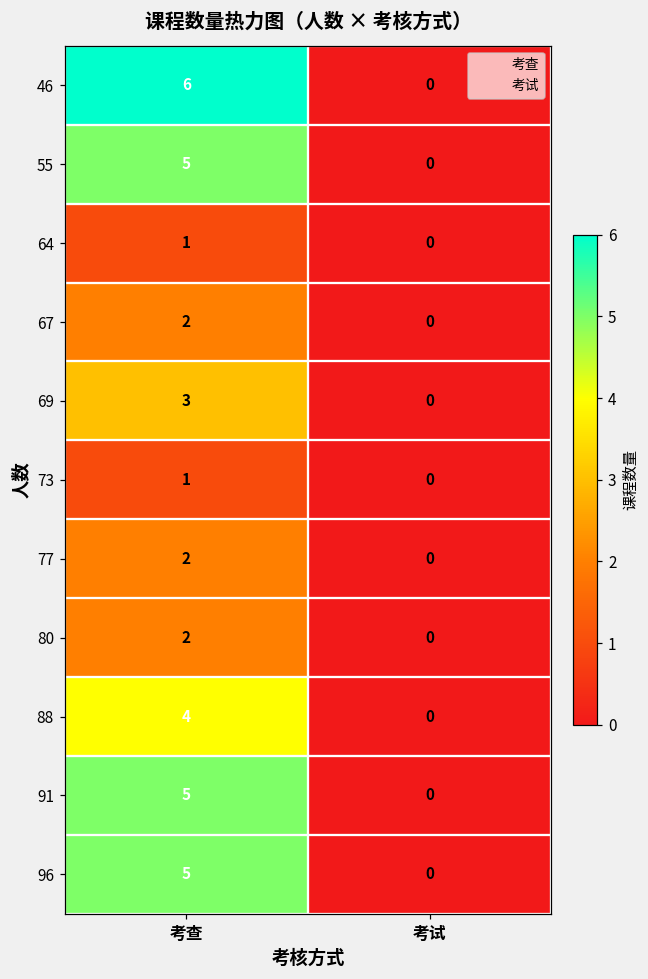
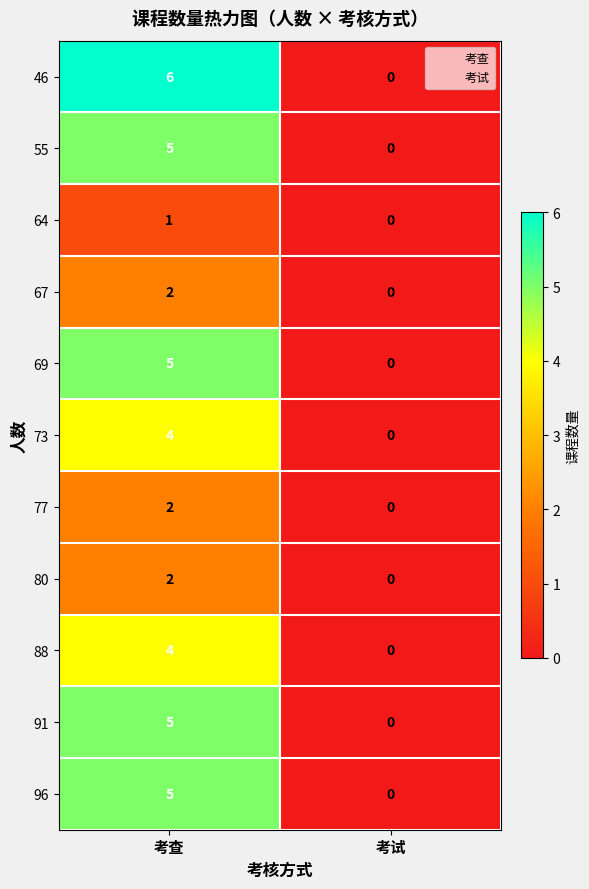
69, 考查: 3 -> 5
73, 考查: 1 -> 4
